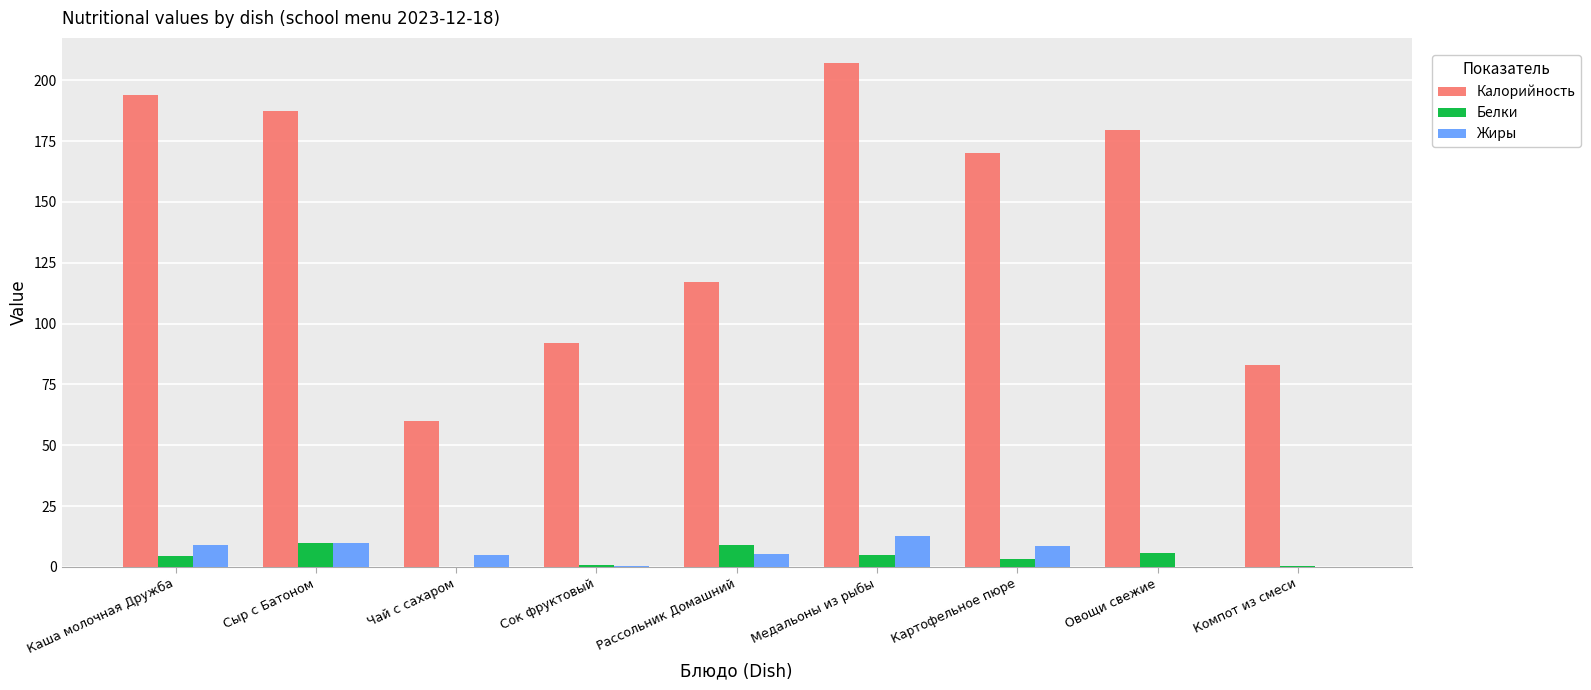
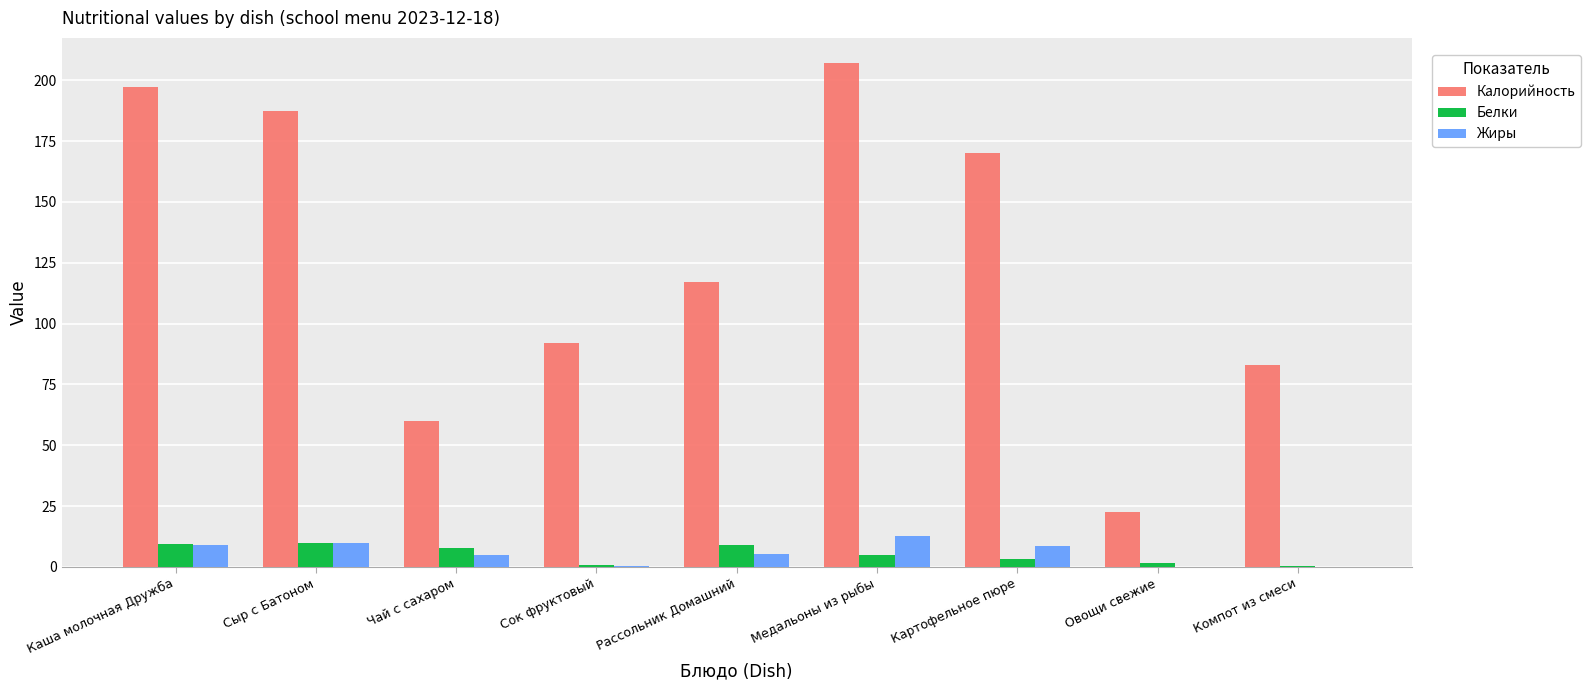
Калорийность, Каша молочная Дружба: 194 -> 197
Белки, Каша молочная Дружба: 5 -> 9
Белки, Чай с сахаром: 0 -> 8
Калорийность, Овощи свежие: 180 -> 23
Белки, Овощи свежие: 6 -> 1
